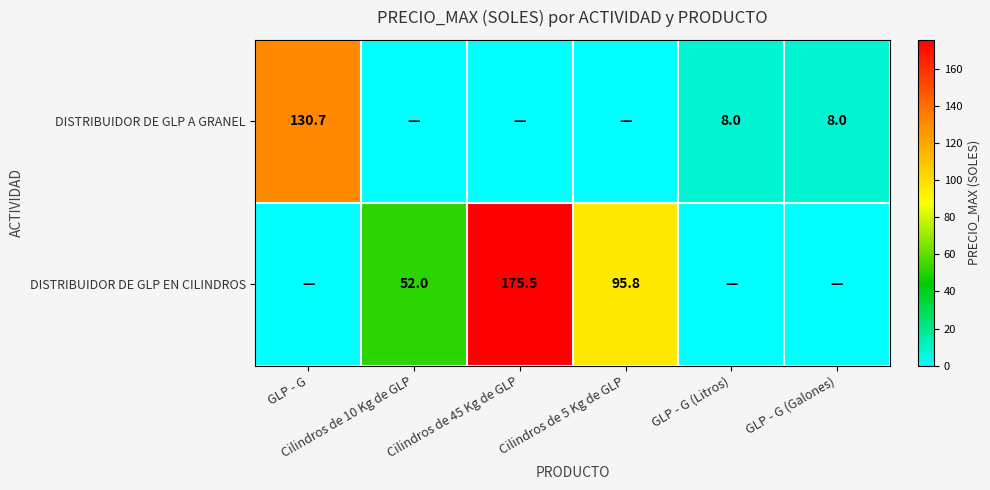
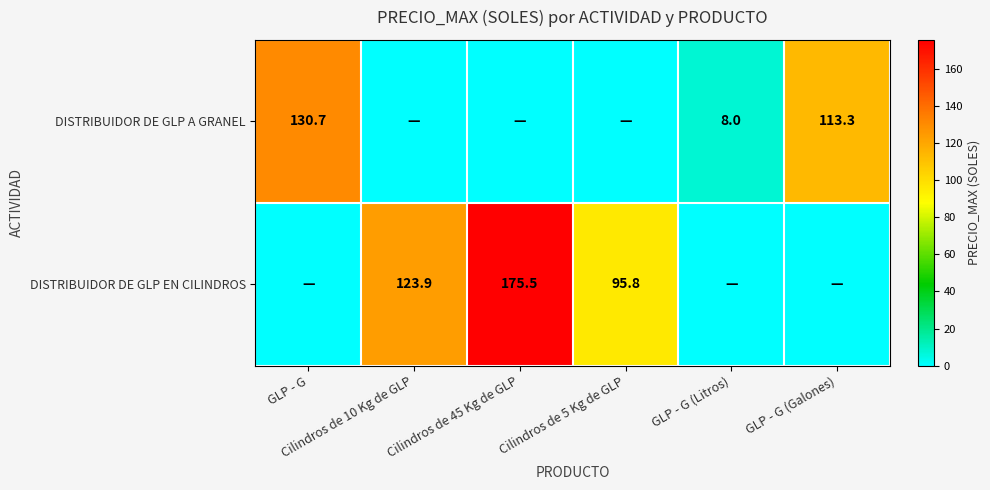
DISTRIBUIDOR DE GLP A GRANEL, GLP - G (Galones): 8.0 -> 113.3
DISTRIBUIDOR DE GLP EN CILINDROS, Cilindros de 10 Kg de GLP: 52.0 -> 123.9
